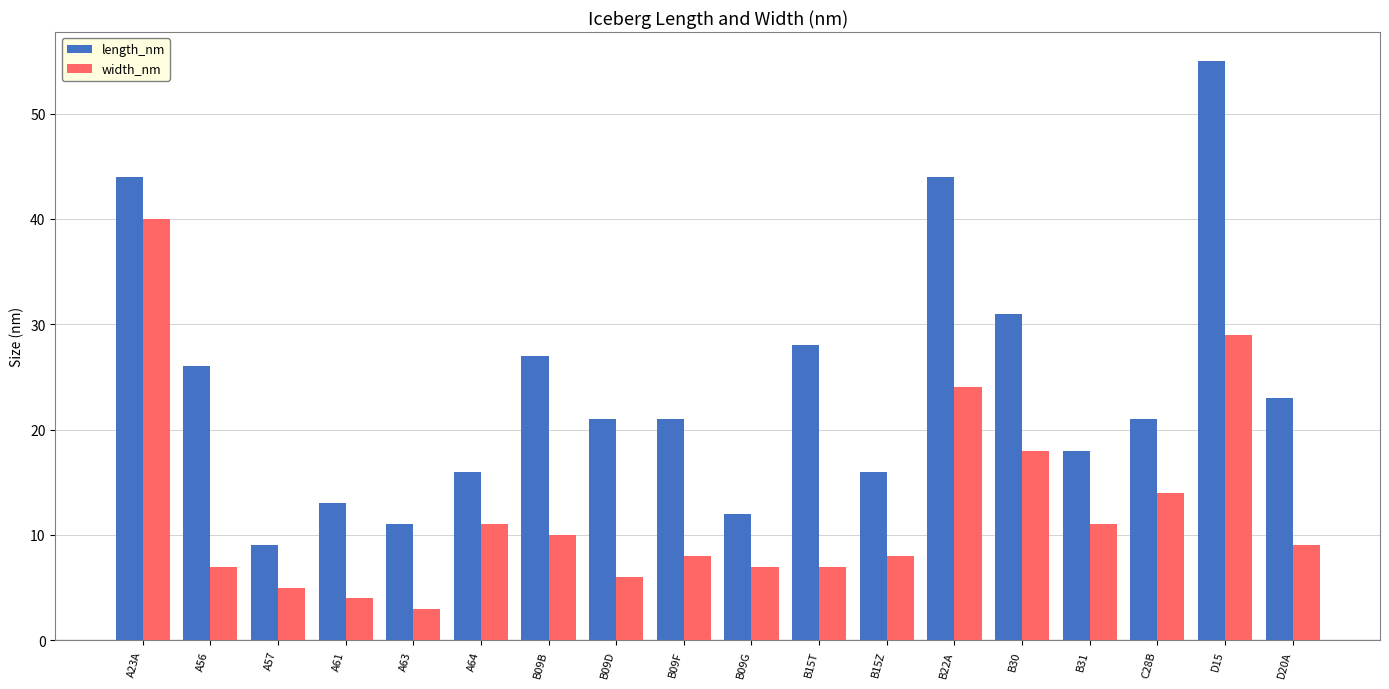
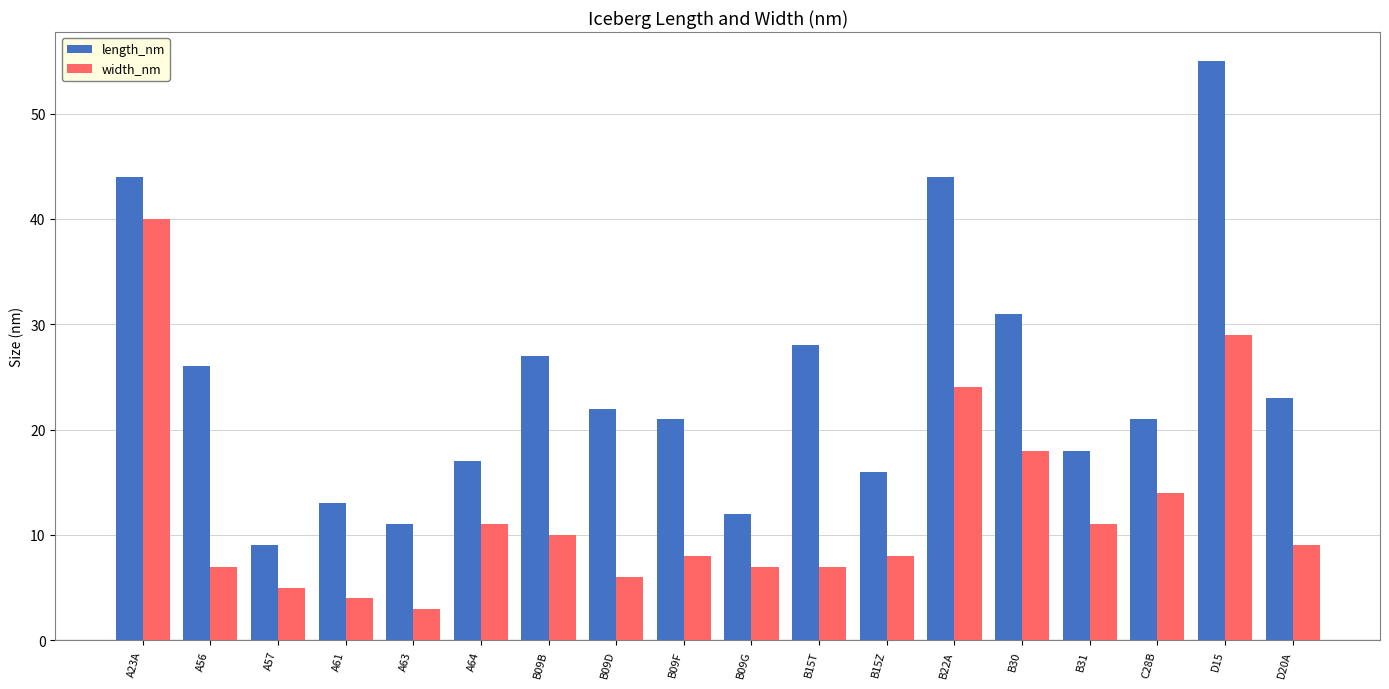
length_nm, A64: 16 -> 17
length_nm, B09D: 21 -> 22
